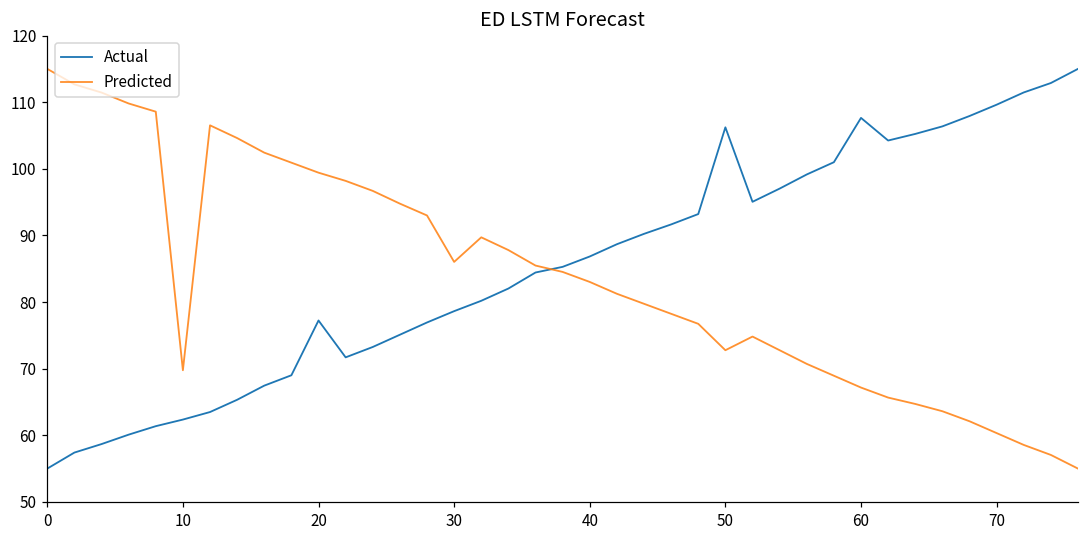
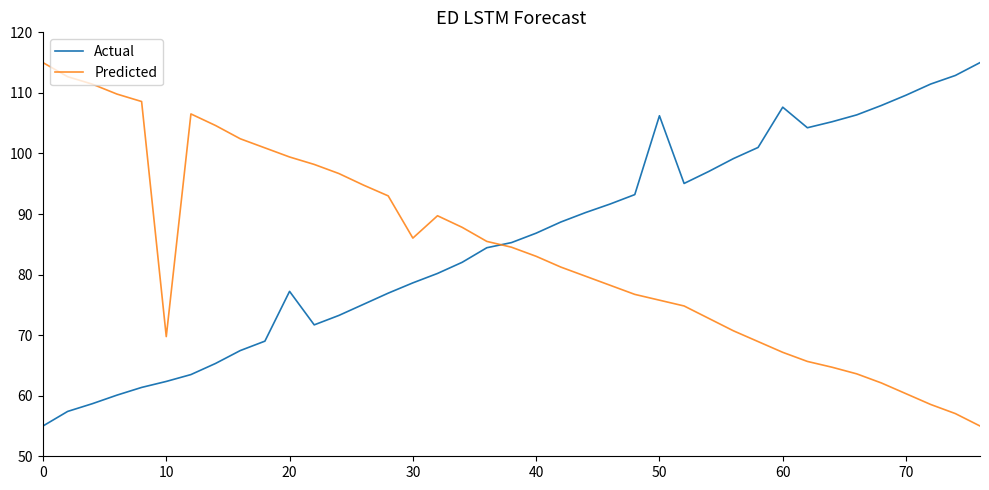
Predicted, 50: 73 -> 76
